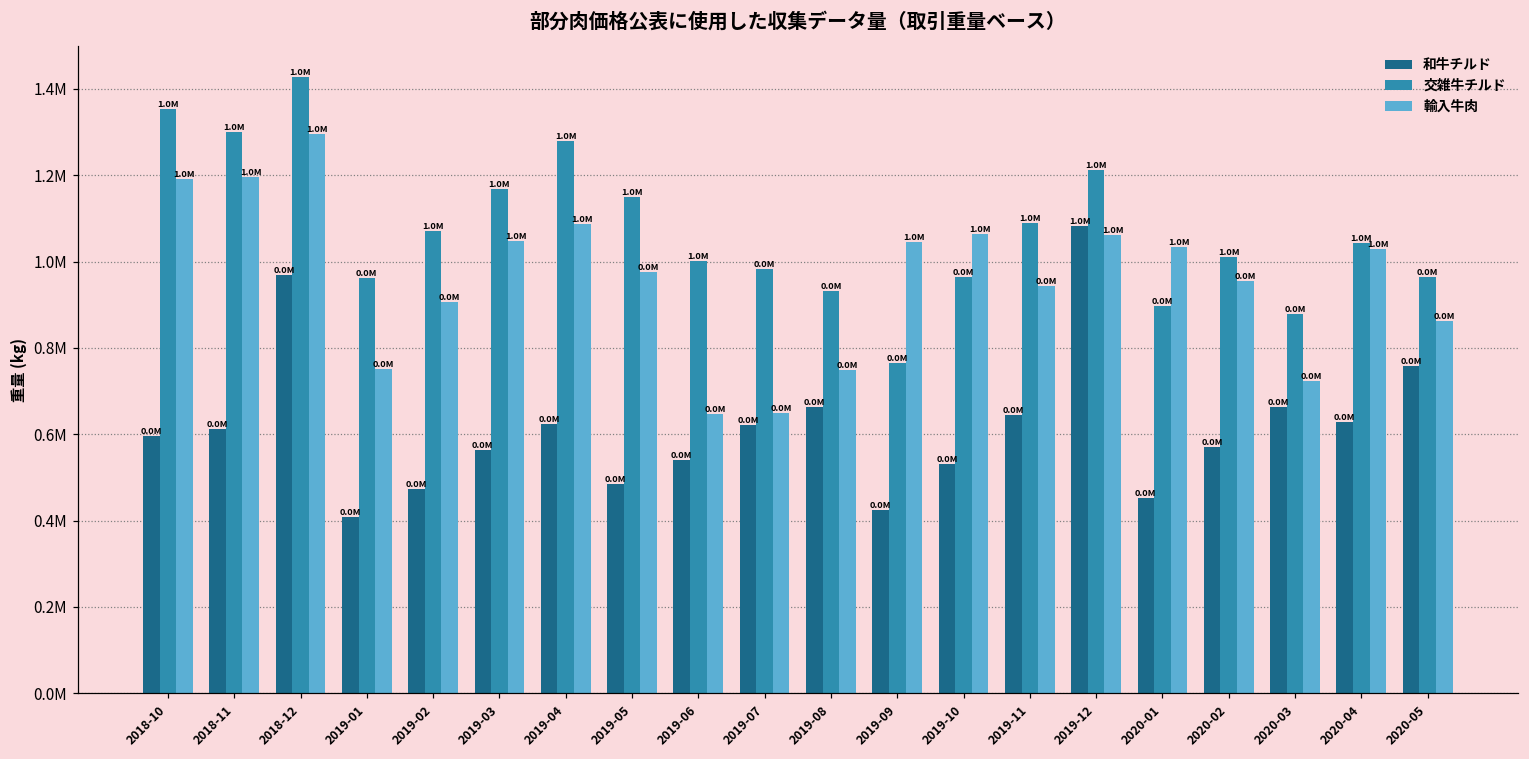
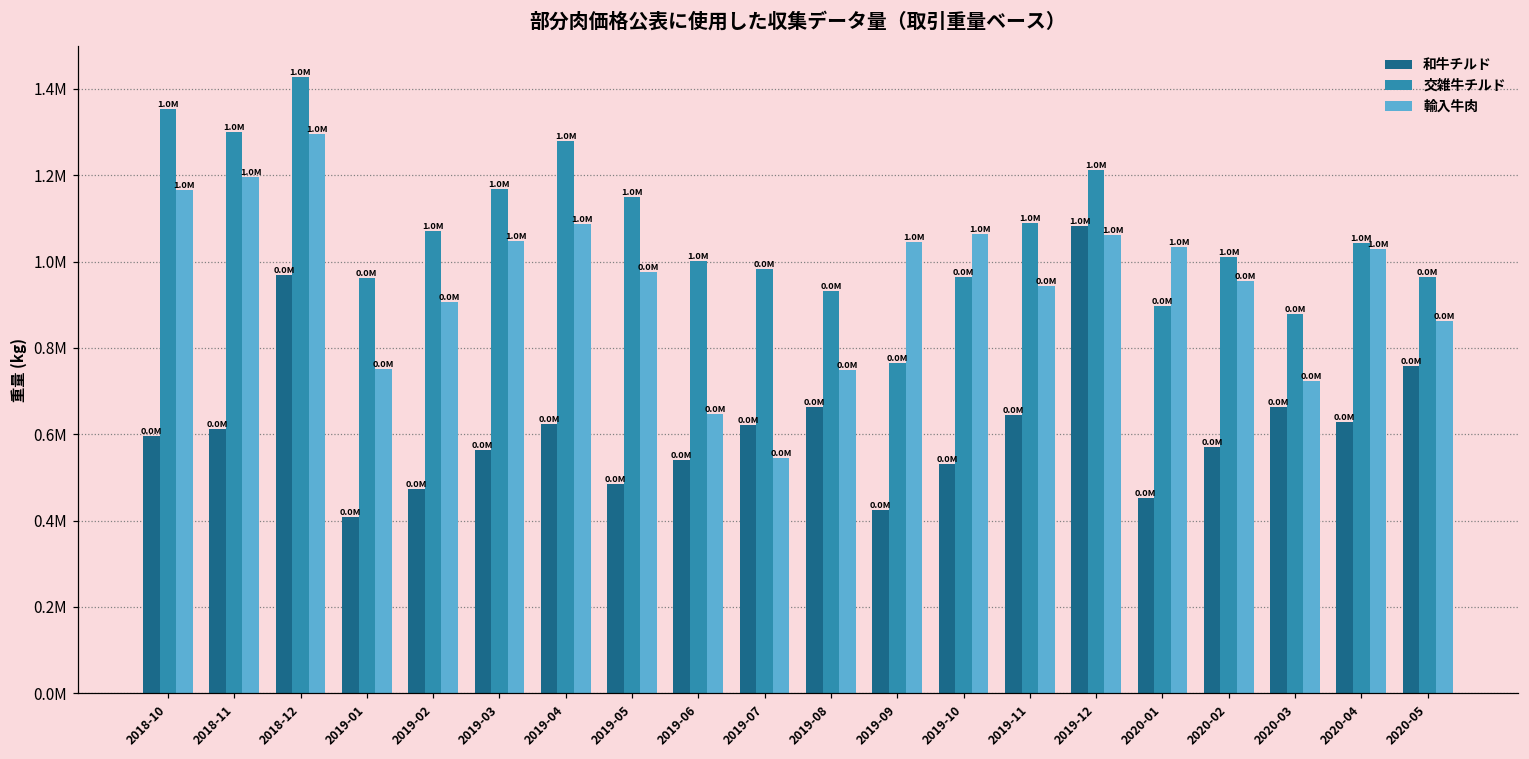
輸入牛肉, 2018-10: 1190000 -> 1170000
輸入牛肉, 2019-07: 650000 -> 540000
